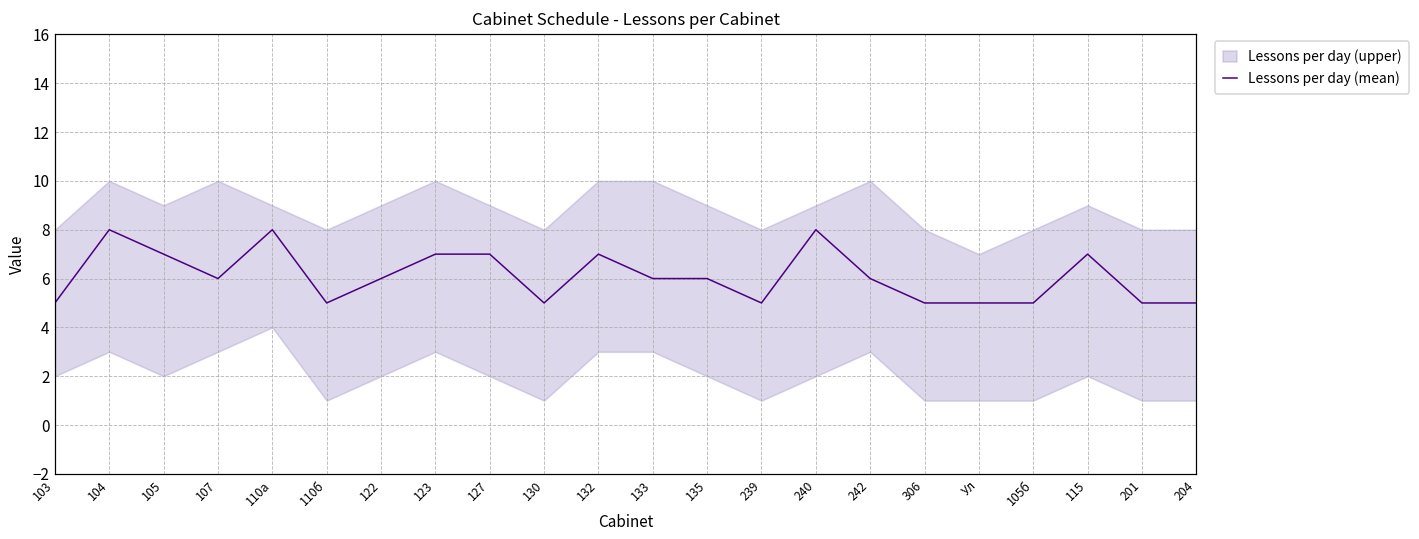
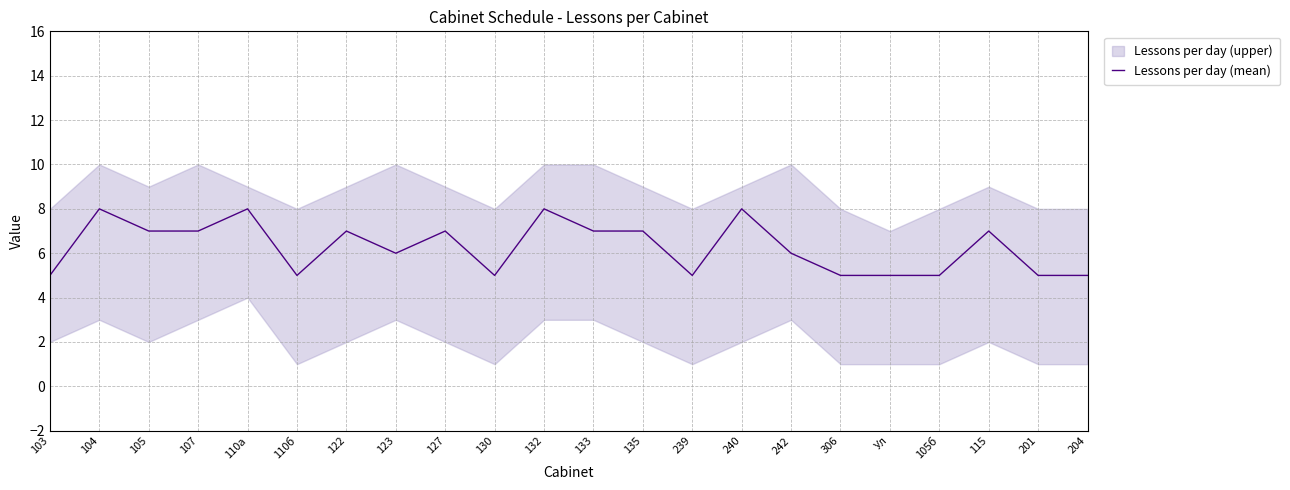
Lessons per day (mean), 107: 6 -> 7
Lessons per day (mean), 122: 6 -> 7
Lessons per day (mean), 123: 7 -> 6
Lessons per day (mean), 132: 7 -> 8
Lessons per day (mean), 133: 6 -> 7
Lessons per day (mean), 135: 6 -> 7
